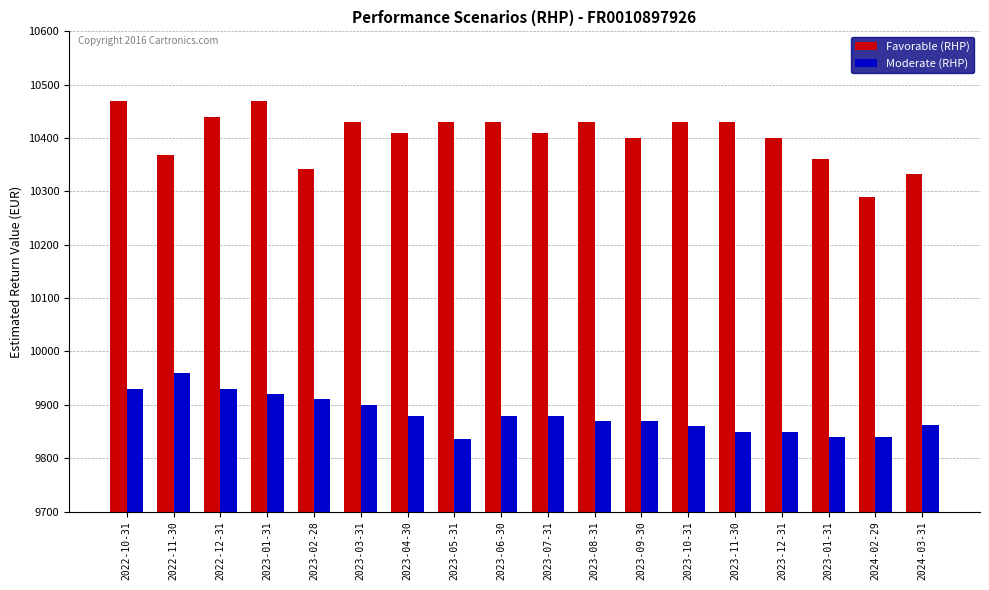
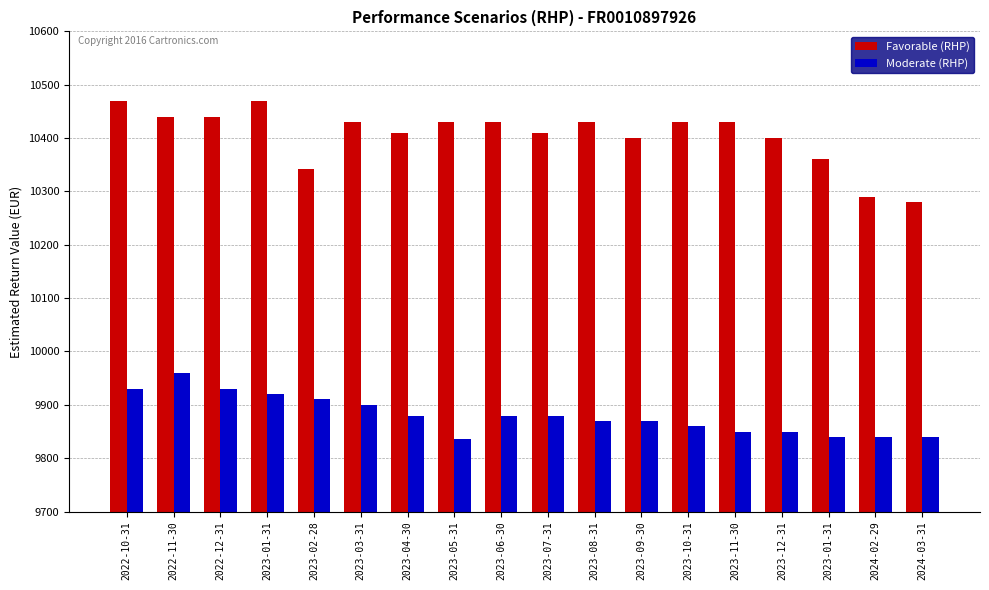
Favorable (RHP), 2022-11-30: 10370 -> 10440
Favorable (RHP), 2024-03-31: 10330 -> 10280
Moderate (RHP), 2024-03-31: 9860 -> 9840
